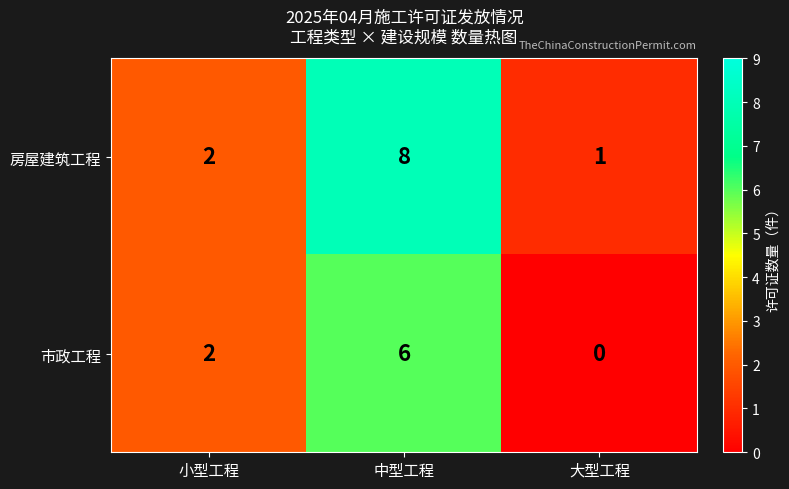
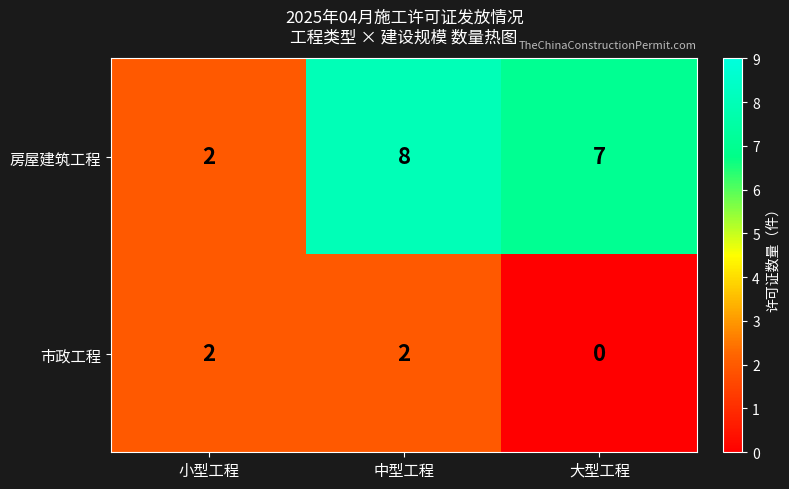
房屋建筑工程, 大型工程: 1 -> 7
市政工程, 中型工程: 6 -> 2
